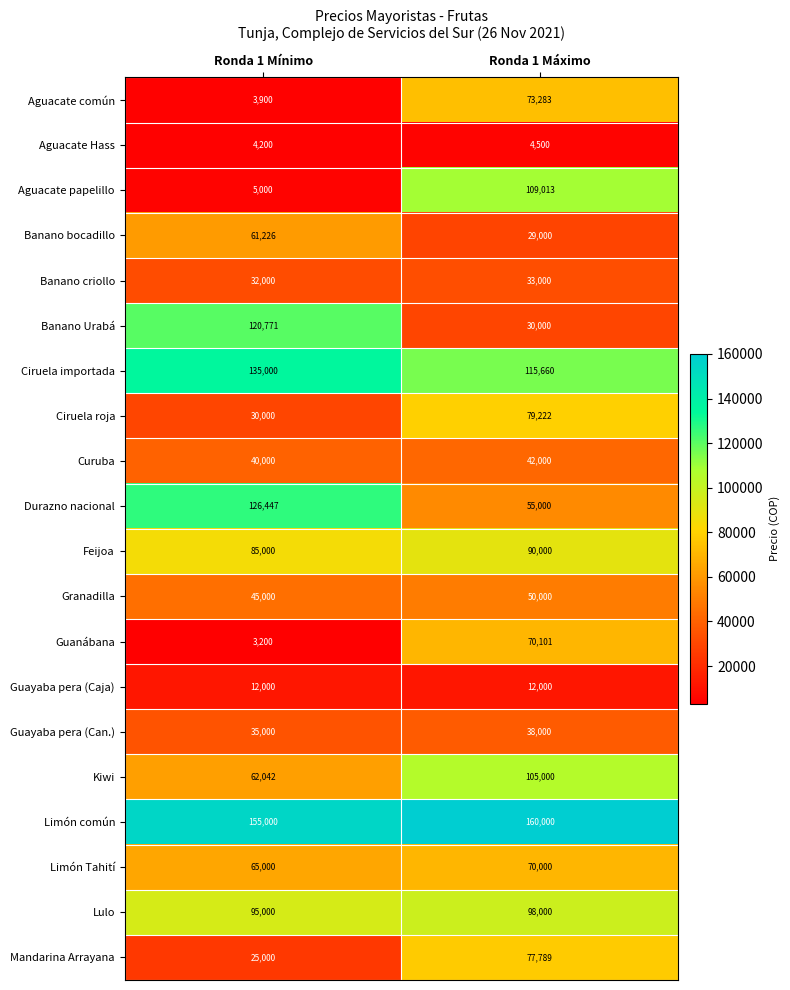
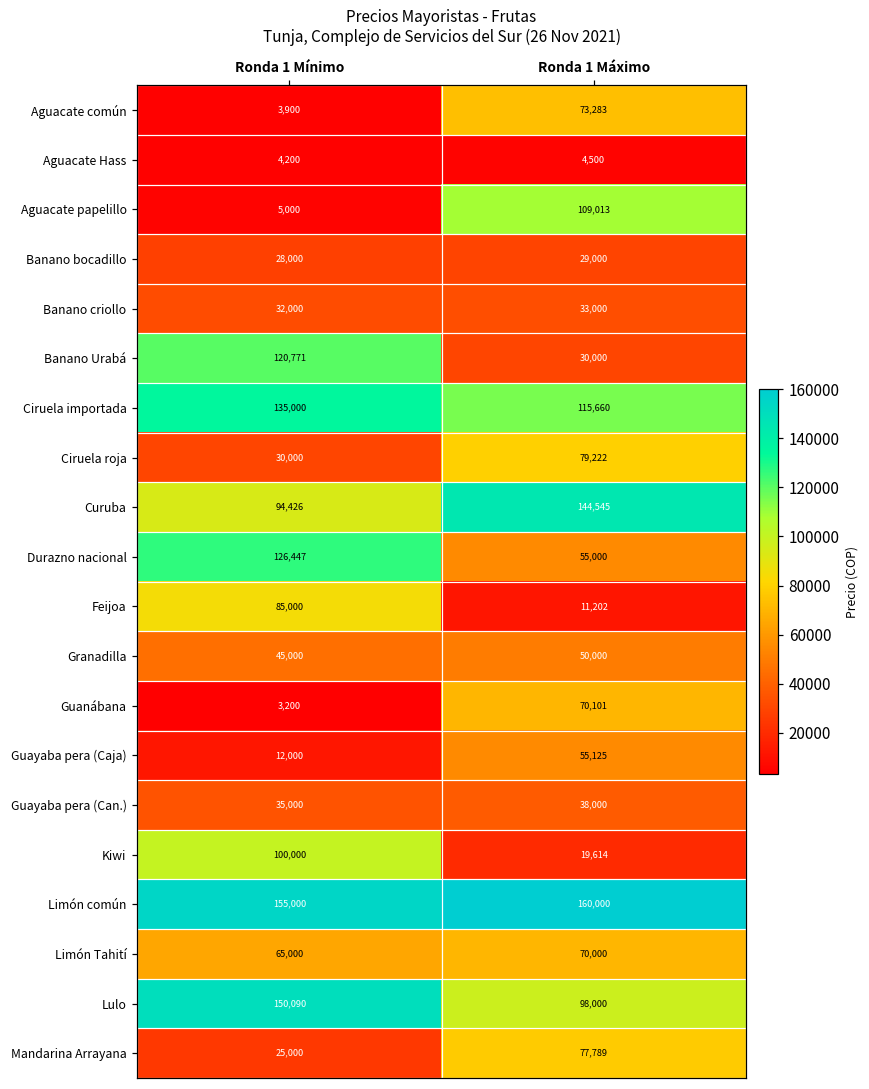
Banano bocadillo, Ronda 1 Mínimo: 61,226 -> 28,000
Curuba, Ronda 1 Mínimo: 40,000 -> 94,426
Curuba, Ronda 1 Máximo: 42,000 -> 144,545
Feijoa, Ronda 1 Máximo: 90,000 -> 11,202
Guayaba pera (Caja), Ronda 1 Máximo: 12,000 -> 55,125
Kiwi, Ronda 1 Mínimo: 62,042 -> 100,000
Kiwi, Ronda 1 Máximo: 105,000 -> 19,614
Lulo, Ronda 1 Mínimo: 95,000 -> 150,090
